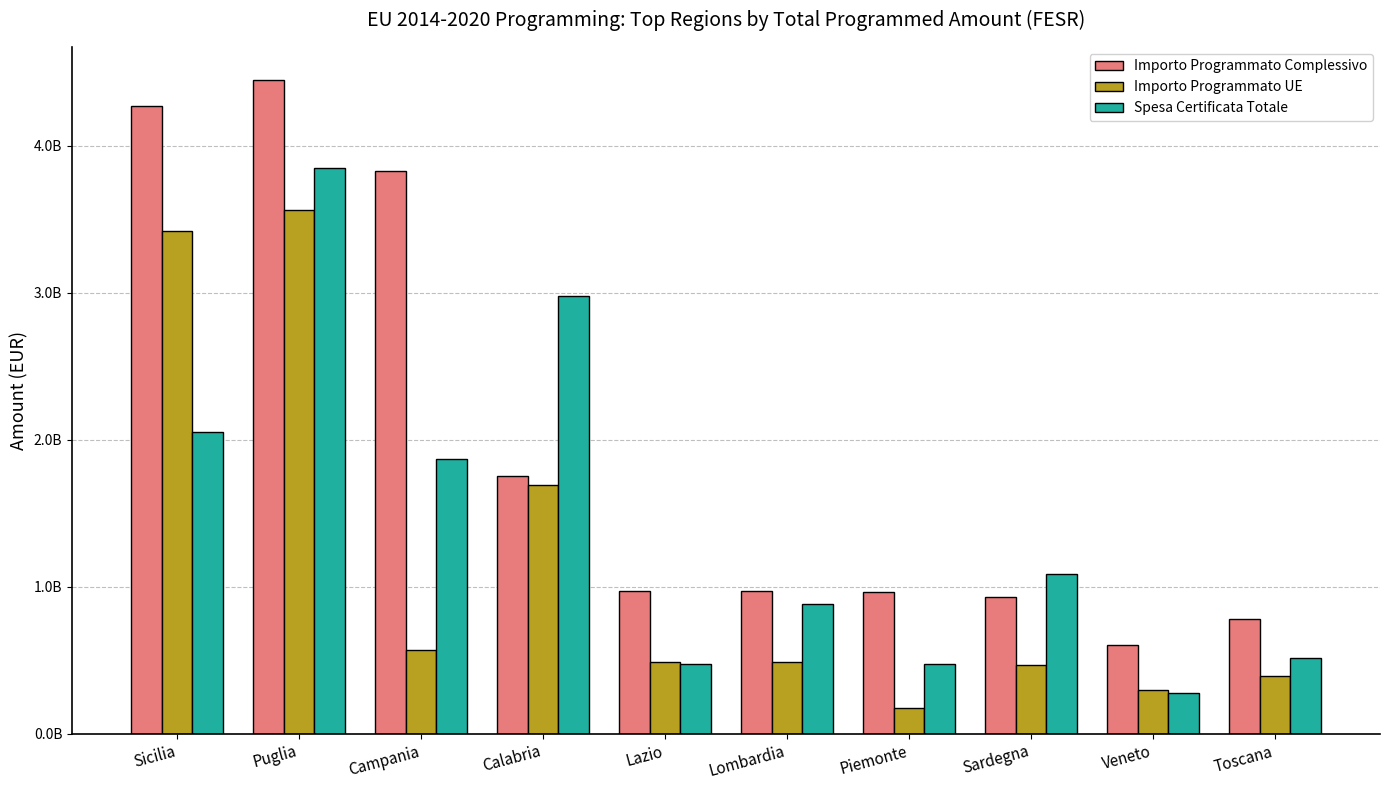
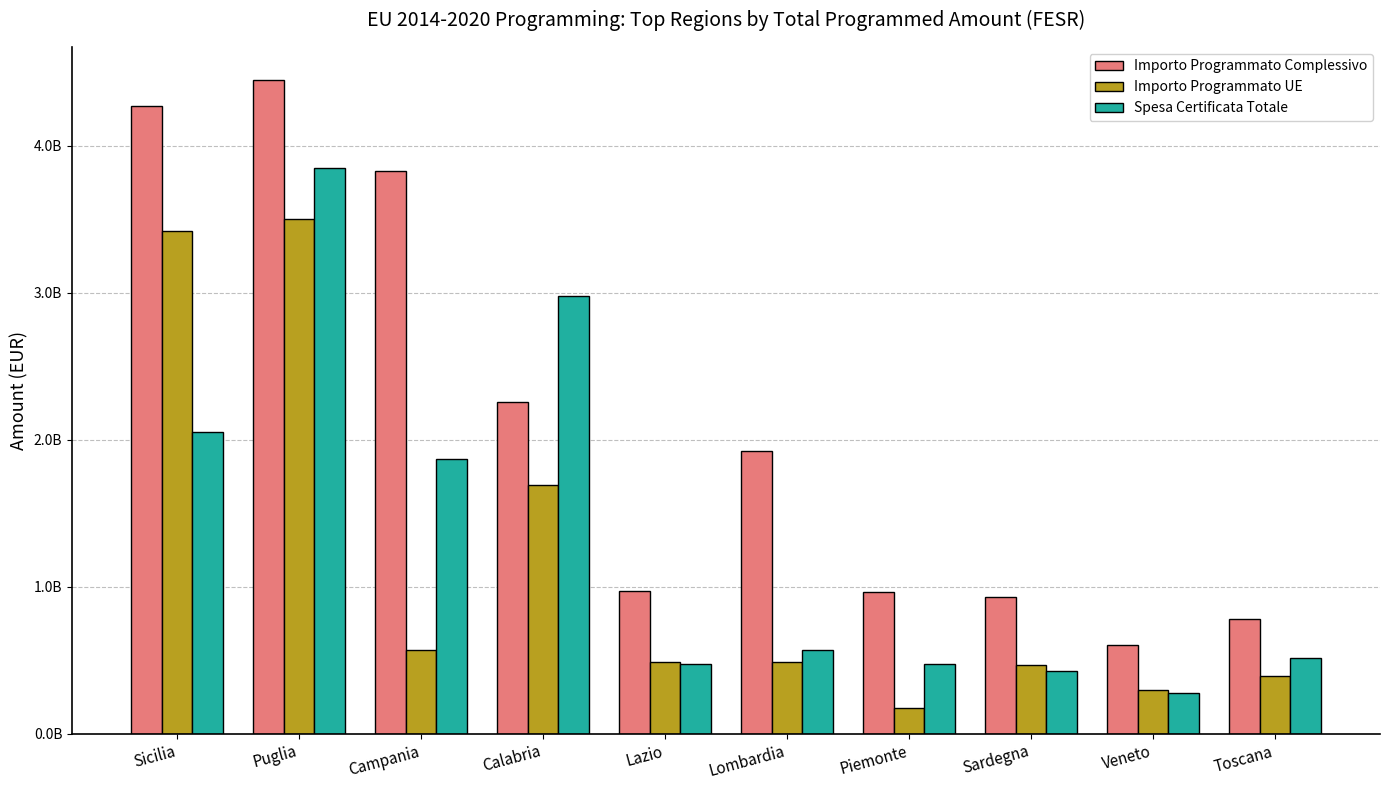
Importo Programmato UE, Puglia: 3560000000 -> 3500000000
Importo Programmato Complessivo, Calabria: 1750000000 -> 2260000000
Importo Programmato Complessivo, Lombardia: 970000000 -> 1930000000
Spesa Certificata Totale, Lombardia: 880000000 -> 570000000
Spesa Certificata Totale, Sardegna: 1090000000 -> 430000000
